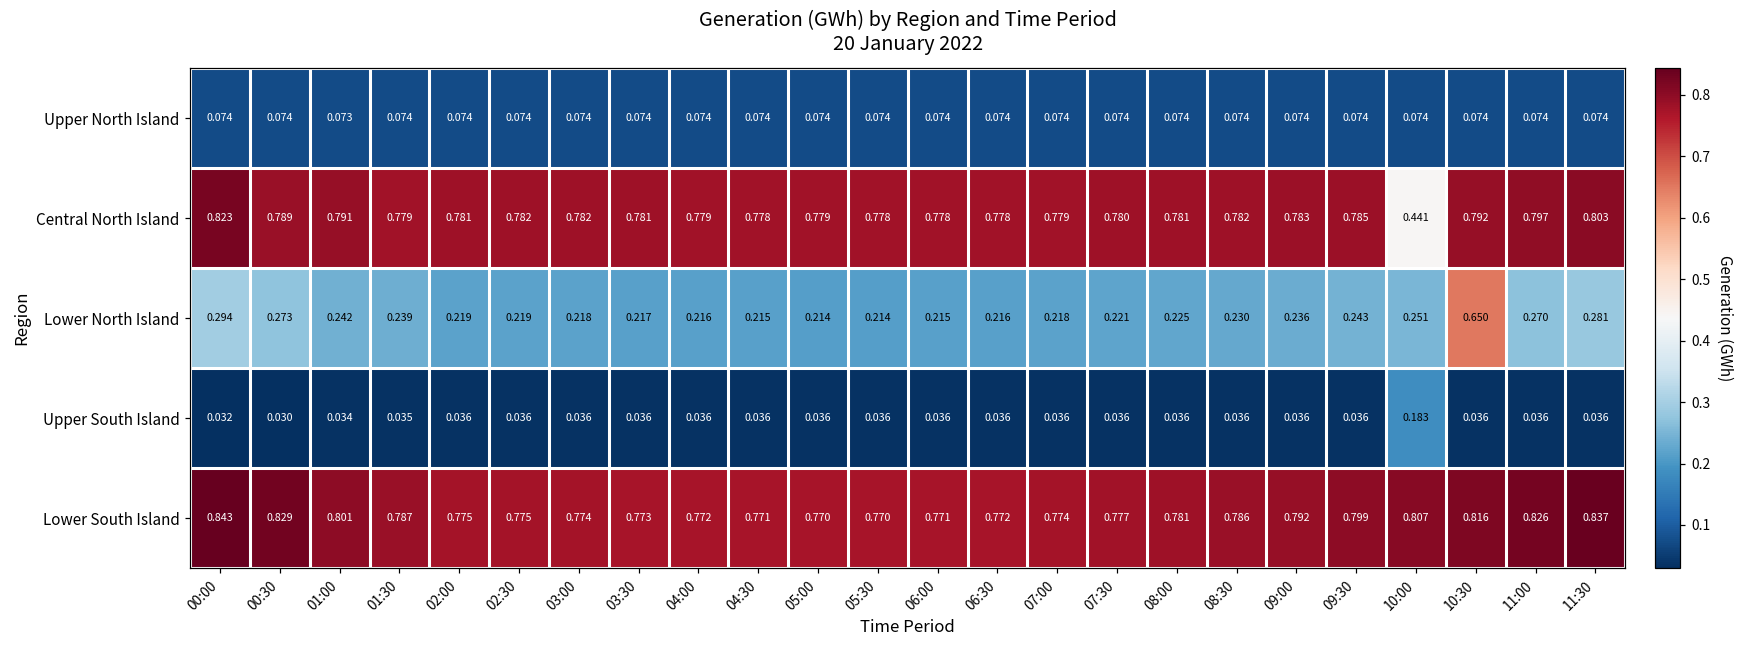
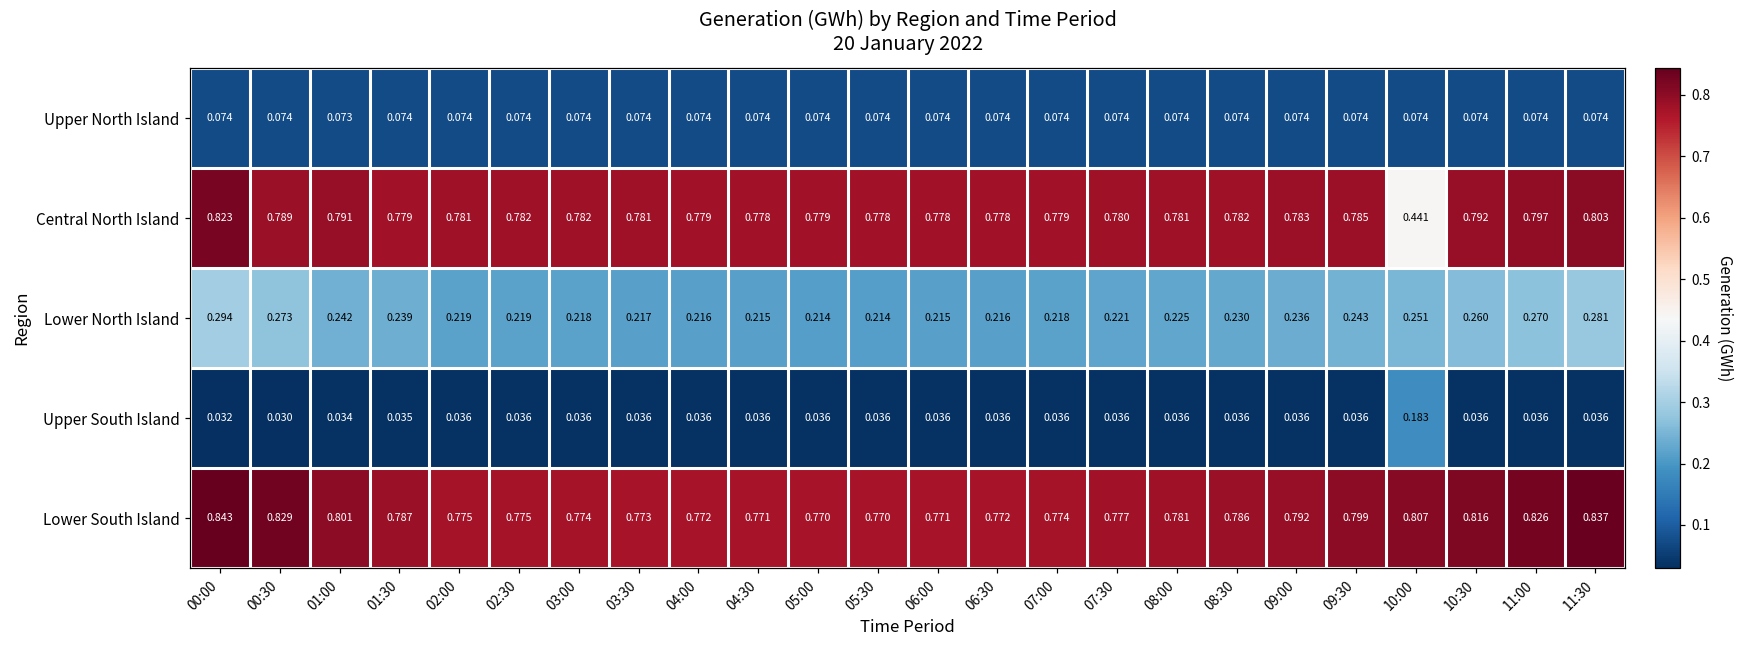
Lower North Island, 10:30: 0.650 -> 0.260
